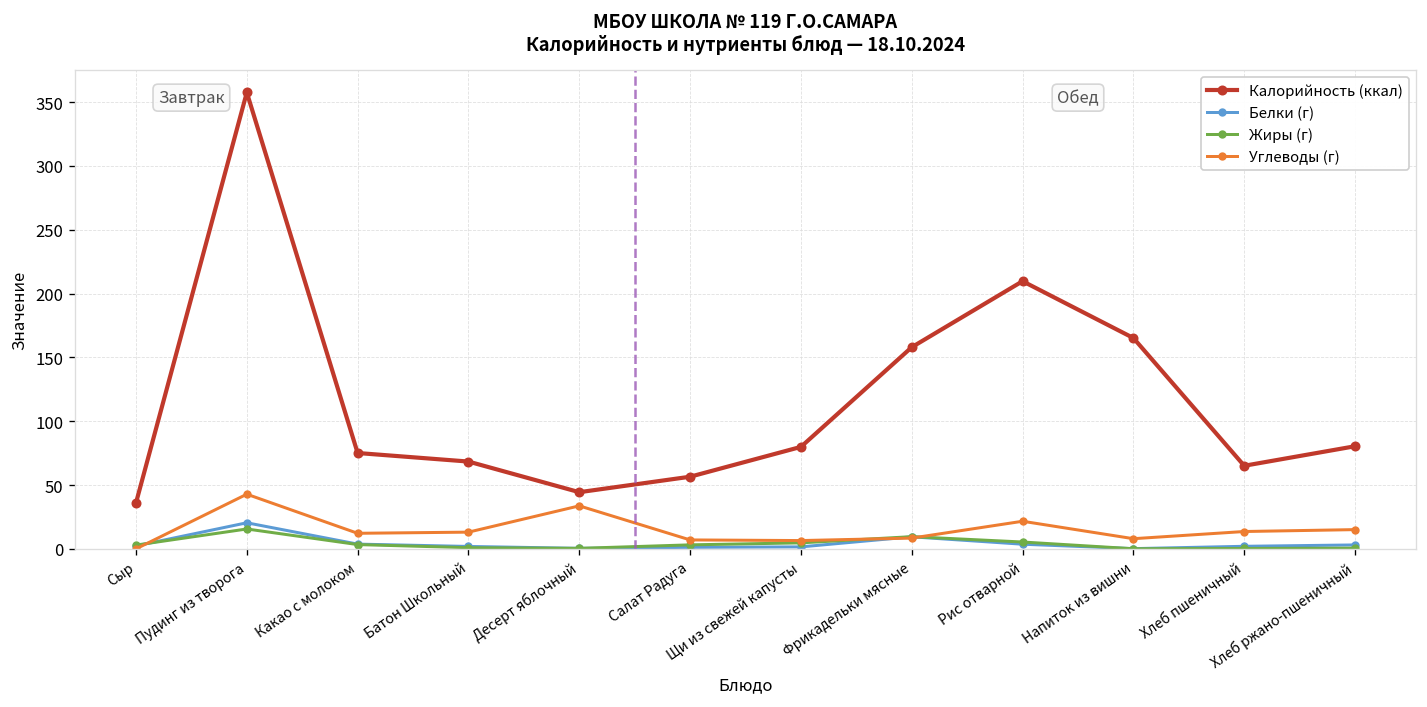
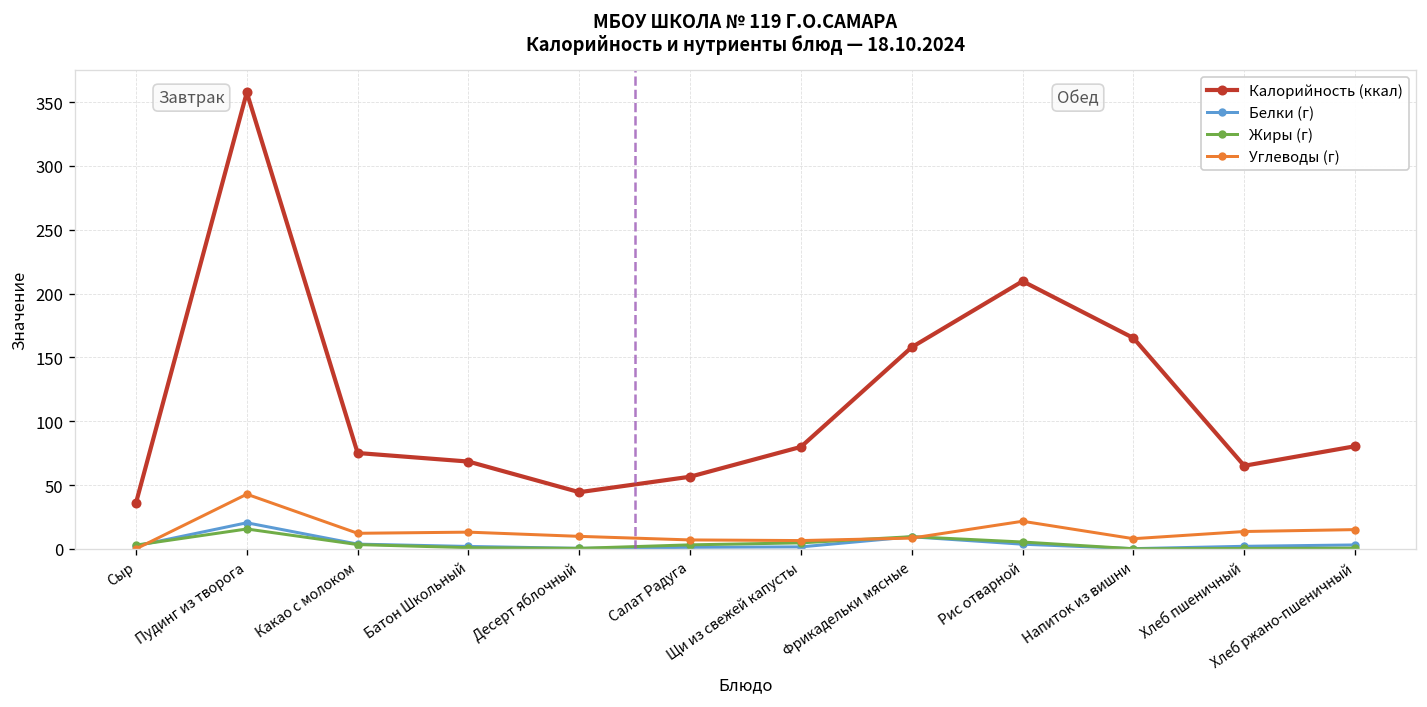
Углеводы (г), Десерт яблочный: 34 -> 10
